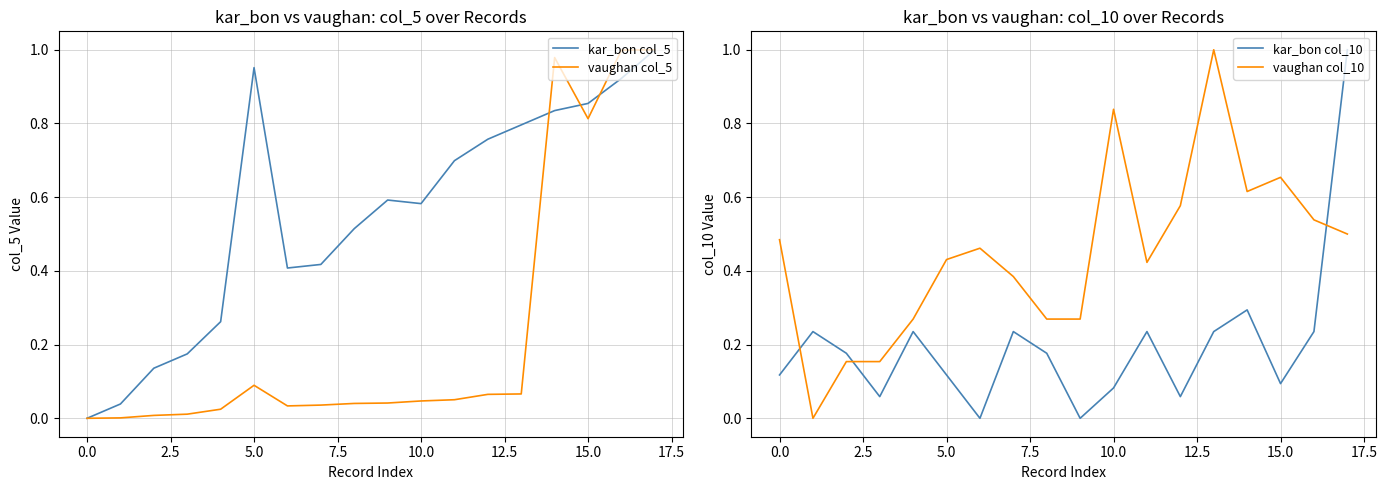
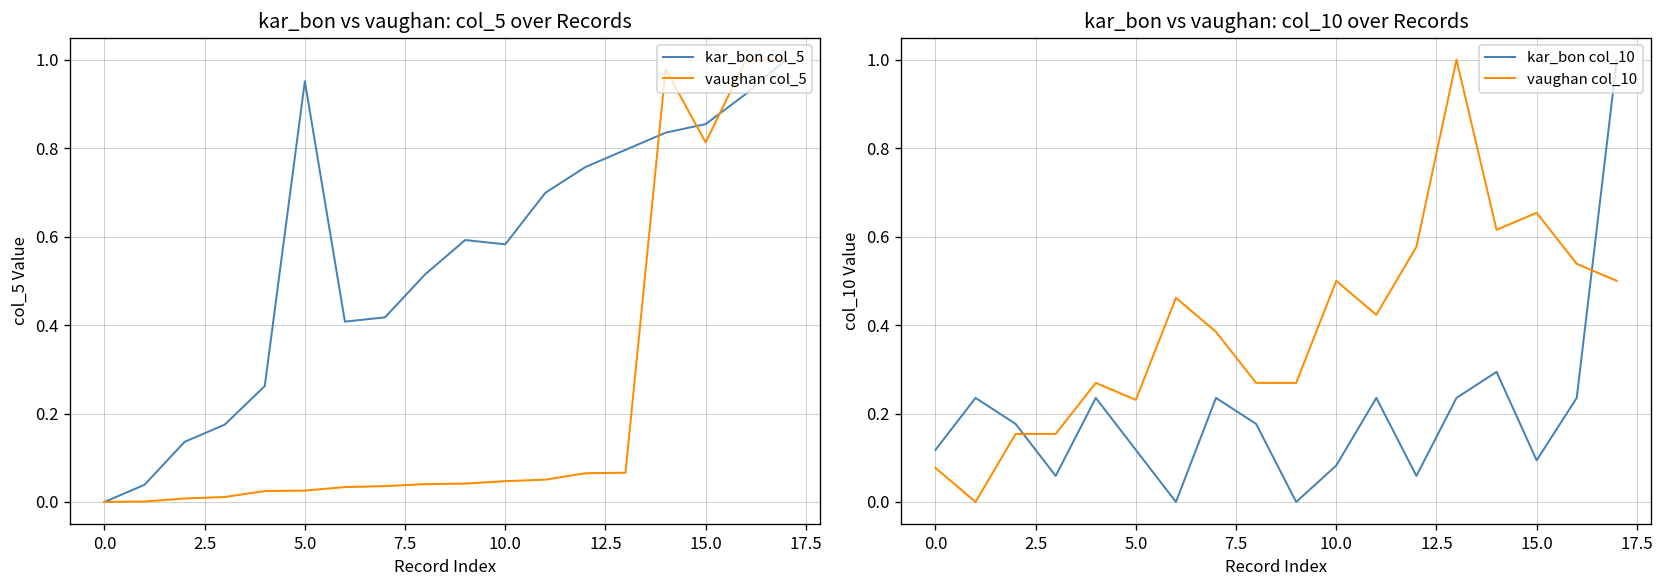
kar_bon vs vaughan: col_5 over Records, vaughan col_5, 5.0: 0.09 -> 0.03
kar_bon vs vaughan: col_10 over Records, vaughan col_10, 0.0: 0.48 -> 0.08
kar_bon vs vaughan: col_10 over Records, vaughan col_10, 5.0: 0.43 -> 0.23
kar_bon vs vaughan: col_10 over Records, vaughan col_10, 10.0: 0.84 -> 0.50
